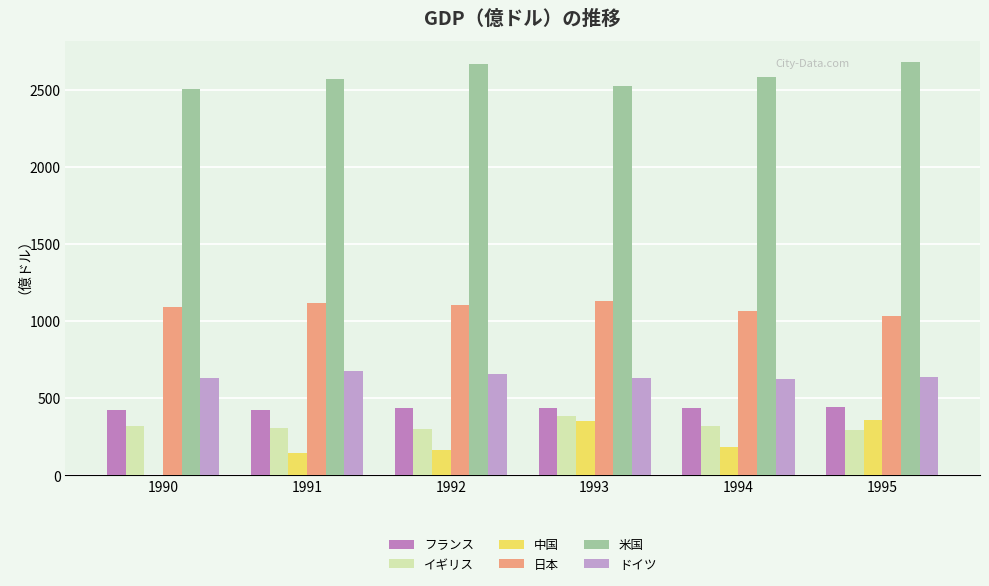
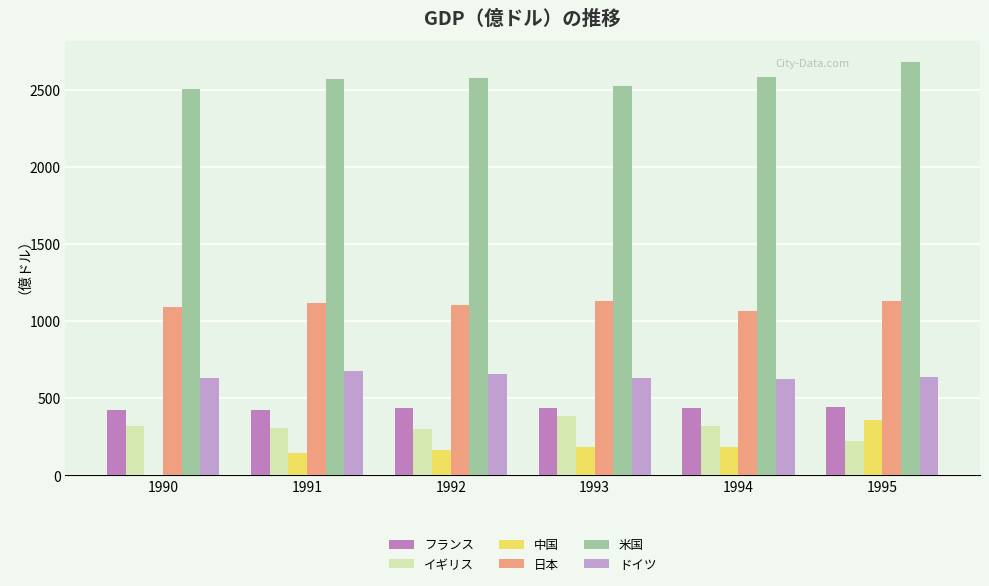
米国, 1992: 2670 -> 2580
中国, 1993: 350 -> 180
イギリス, 1995: 300 -> 220
日本, 1995: 1030 -> 1130
